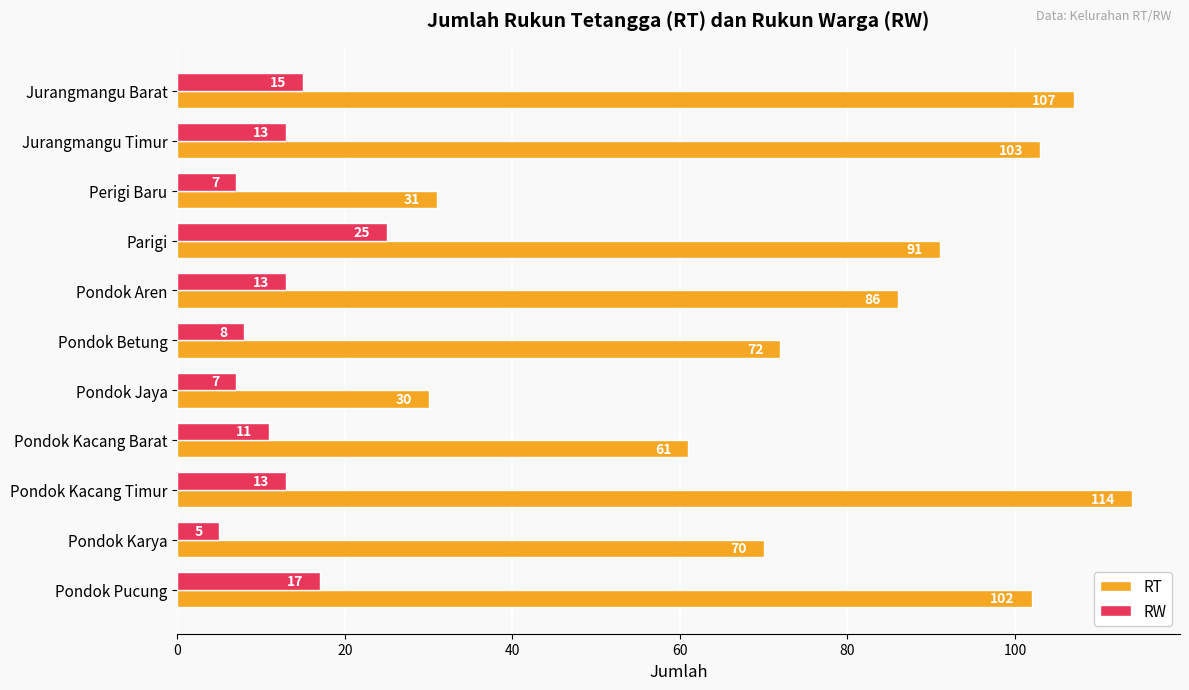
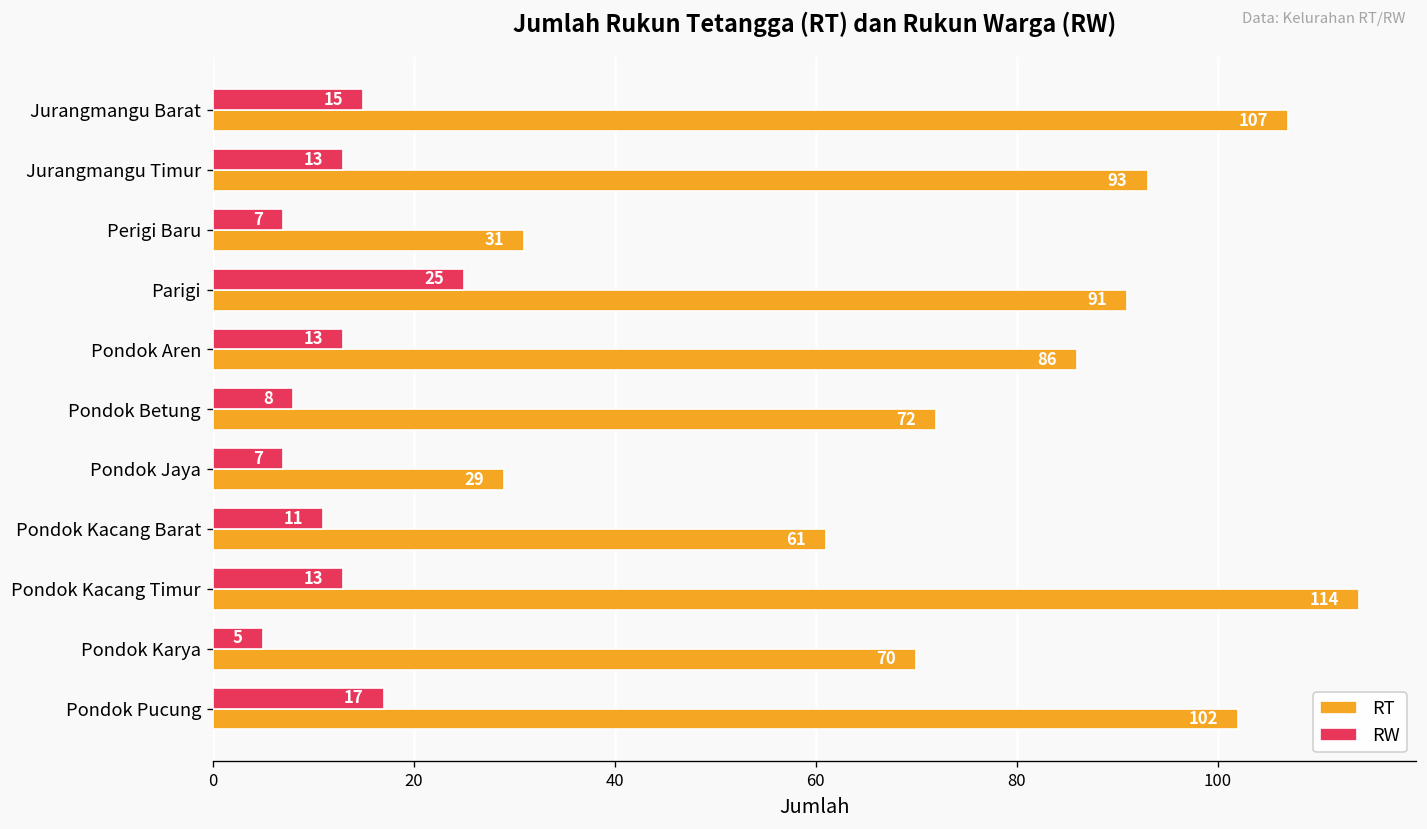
RT, Jurangmangu Timur: 103 -> 93
RT, Pondok Jaya: 30 -> 29
